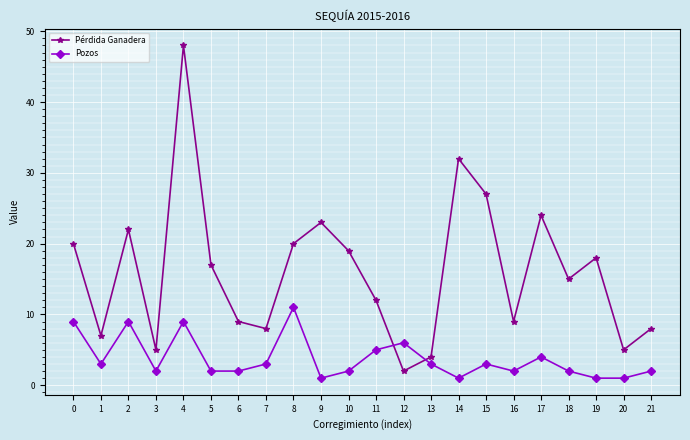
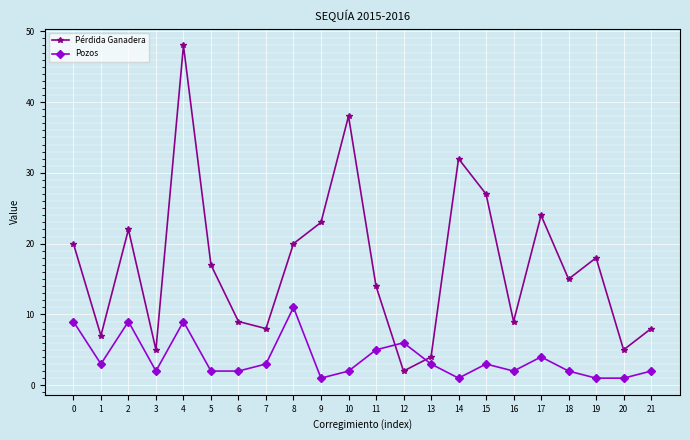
Pérdida Ganadera, 10: 19 -> 38
Pérdida Ganadera, 11: 12 -> 14
